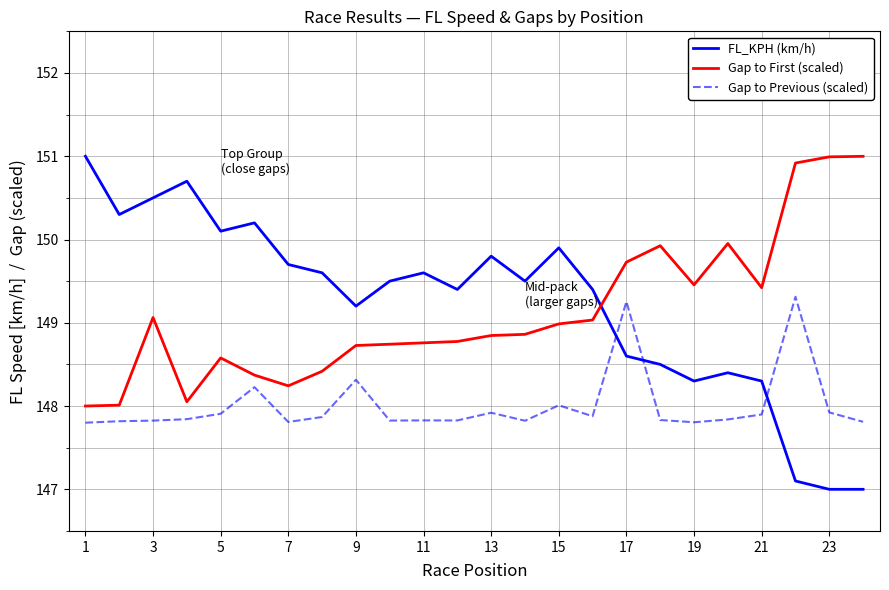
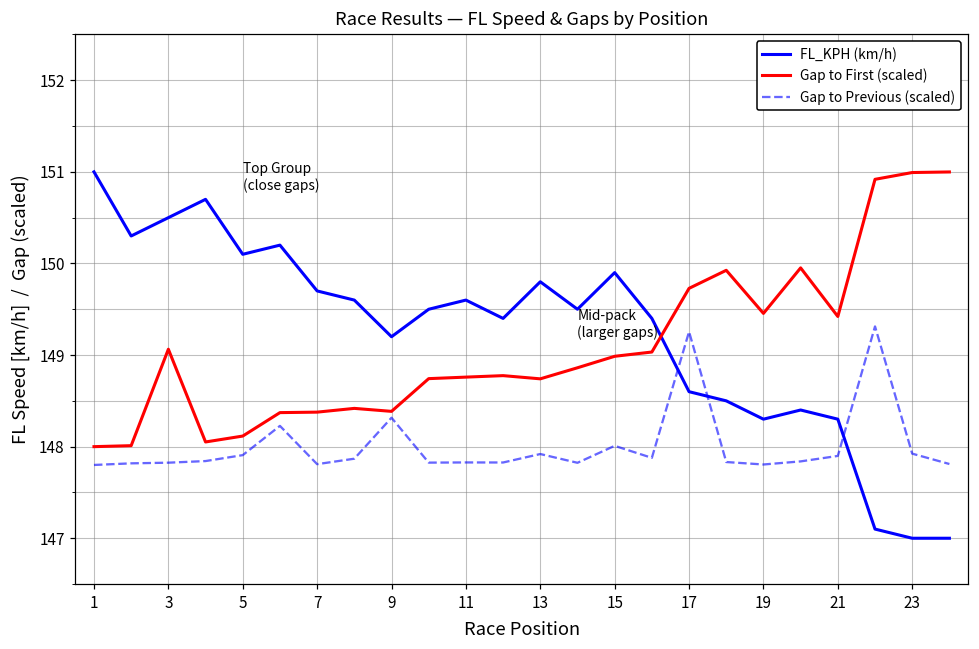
Gap to First (scaled), 5: 148.6 -> 148.1
Gap to First (scaled), 7: 148.2 -> 148.4
Gap to First (scaled), 9: 148.7 -> 148.4
Gap to First (scaled), 13: 148.8 -> 148.7
